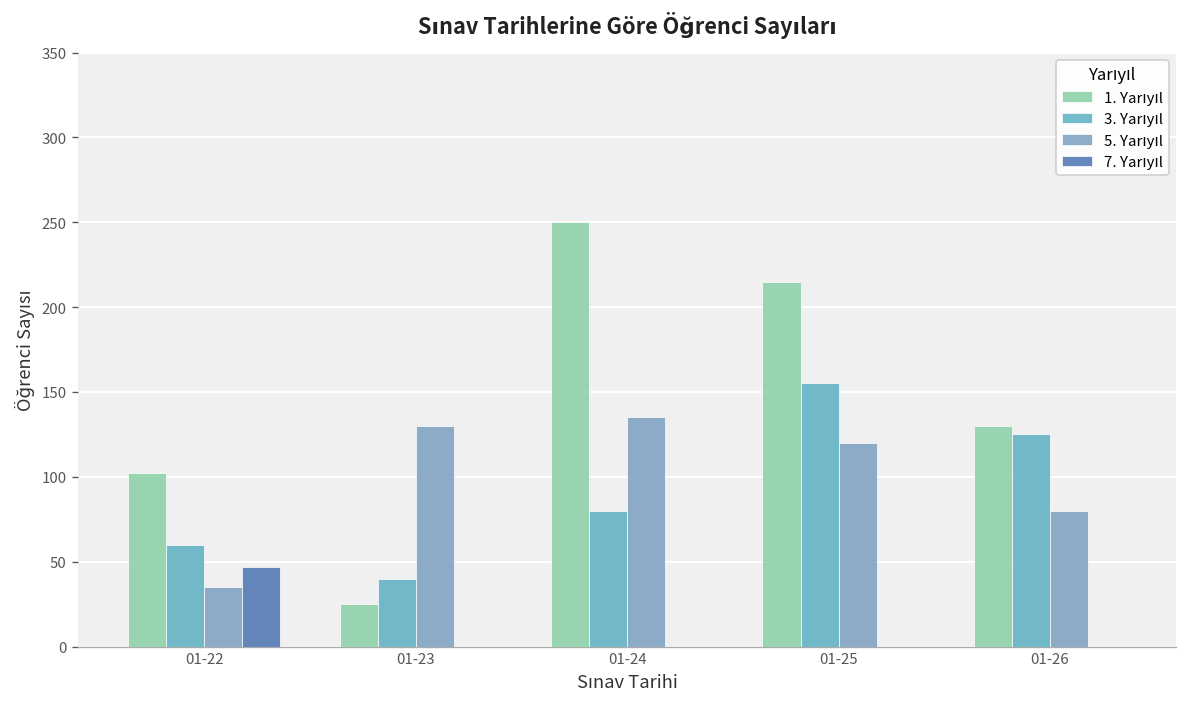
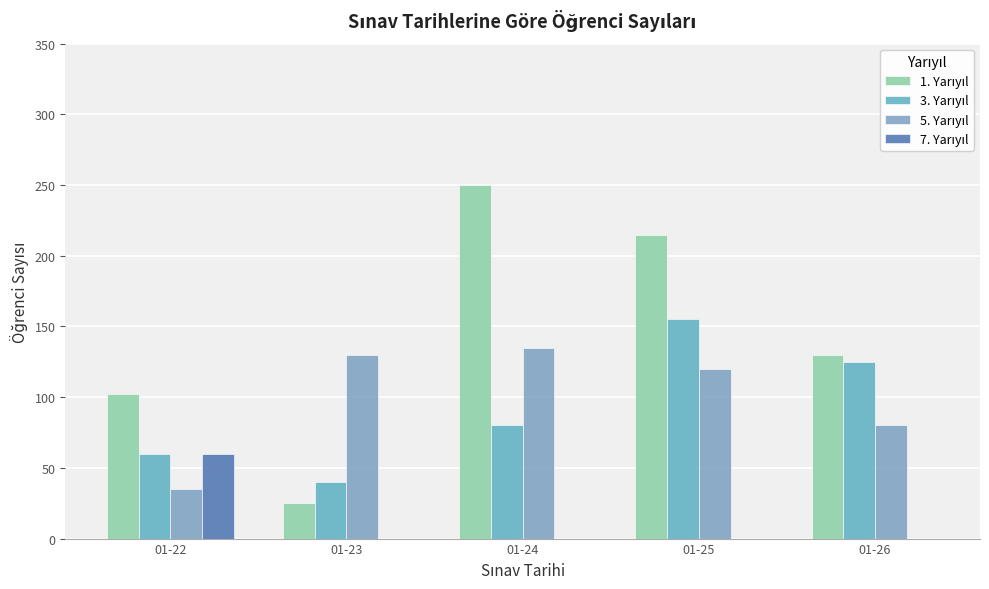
7. Yarıyıl, 01-22: 47 -> 60
